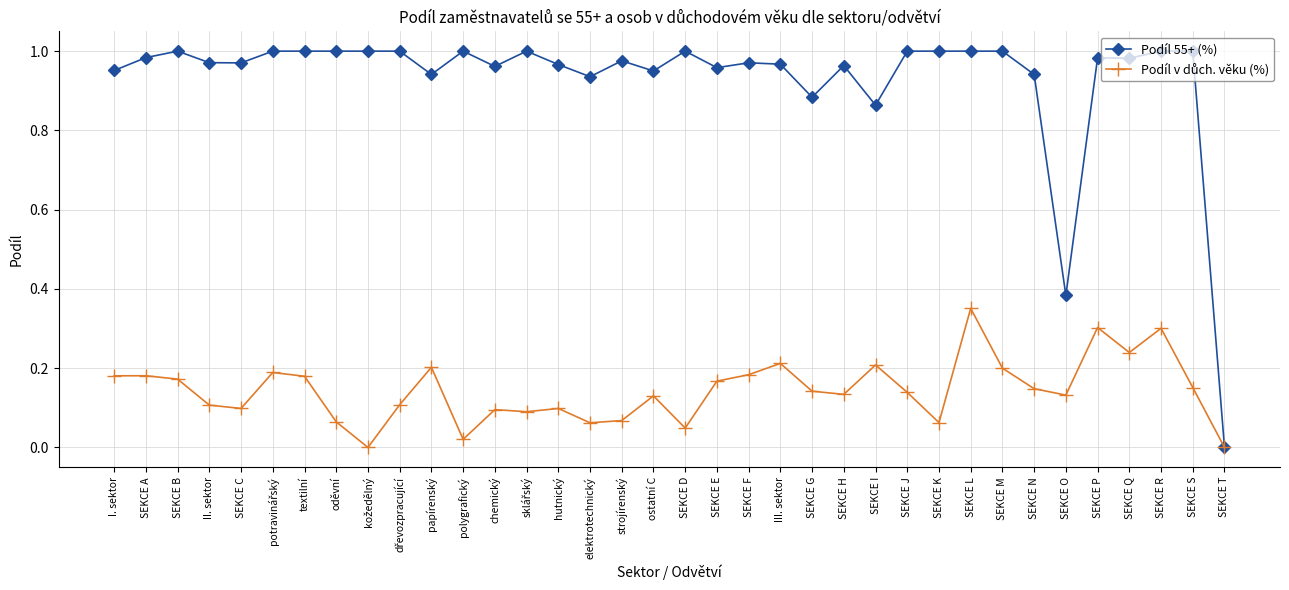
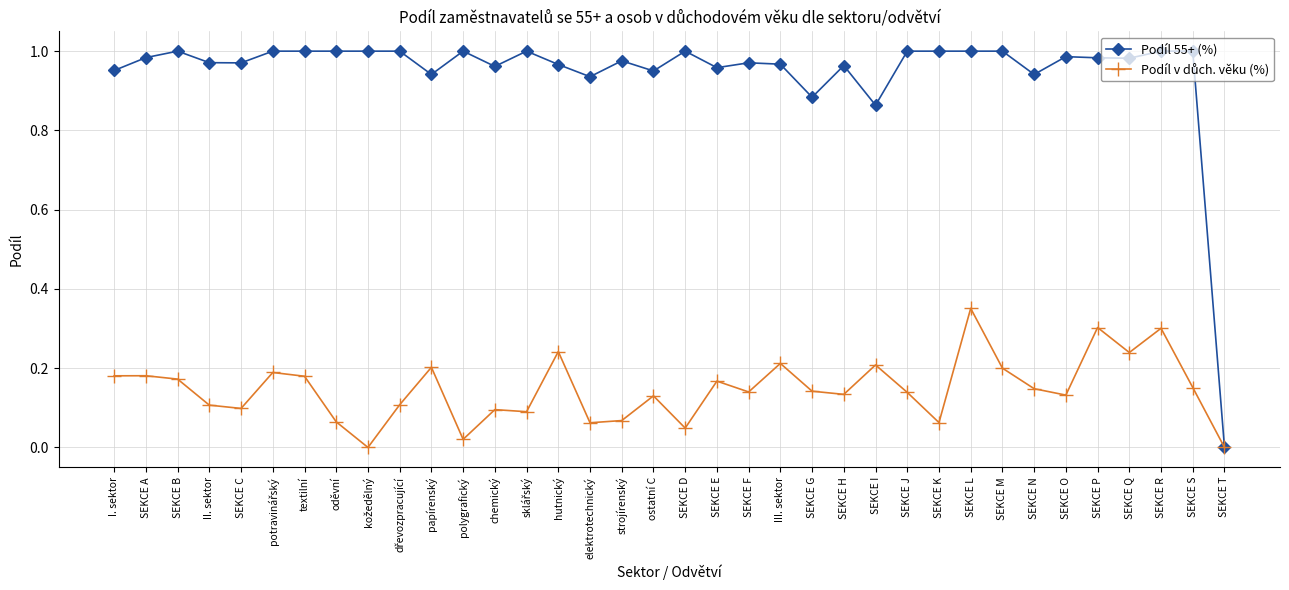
Podíl v důch. věku (%), hutnický: 0.10 -> 0.24
Podíl v důch. věku (%), SEKCE F: 0.18 -> 0.14
Podíl 55+ (%), SEKCE O: 0.38 -> 0.99
